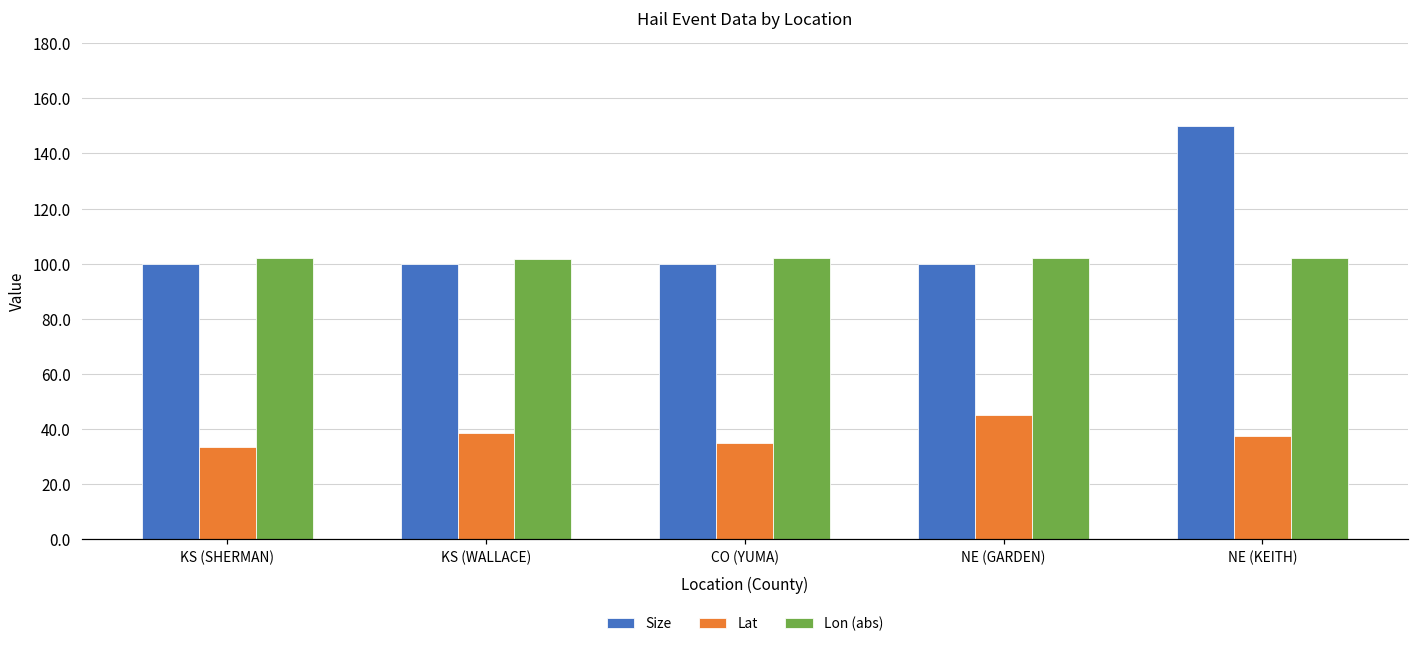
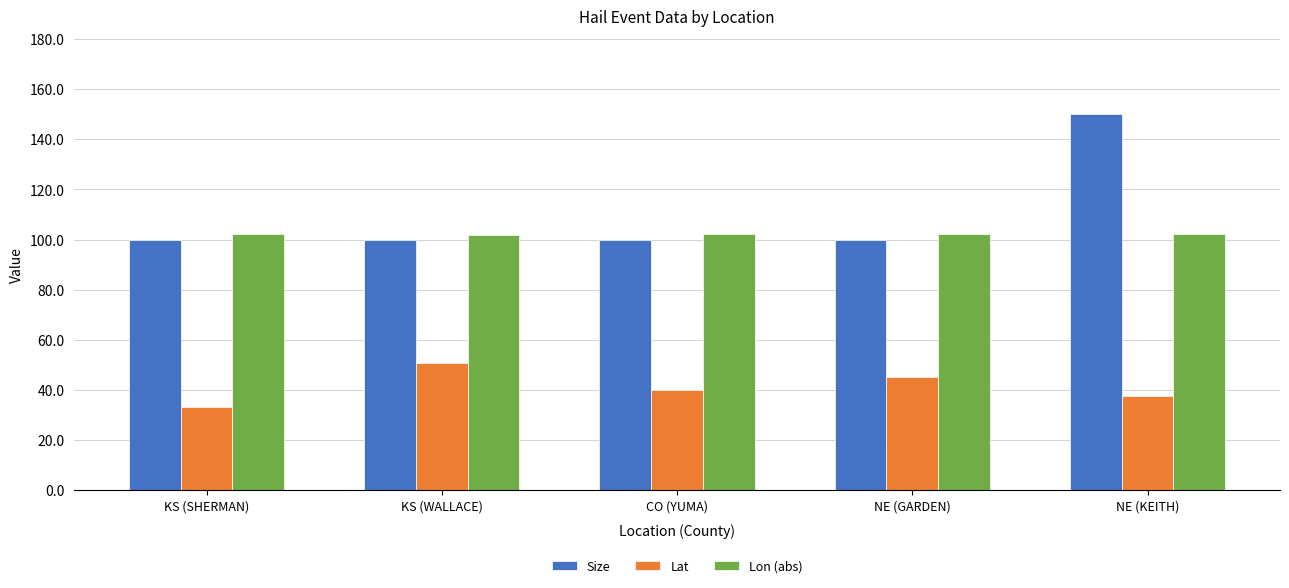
Lat, KS (WALLACE): 39 -> 51
Lat, CO (YUMA): 35 -> 40
